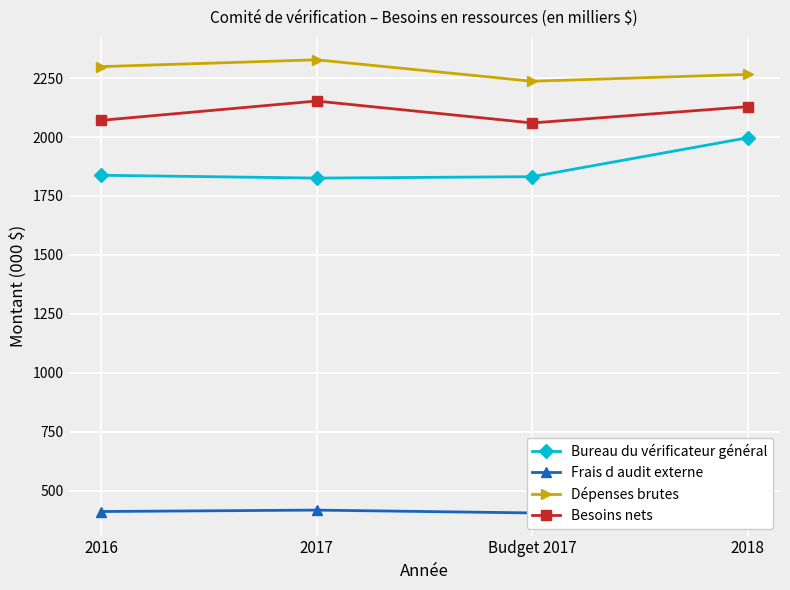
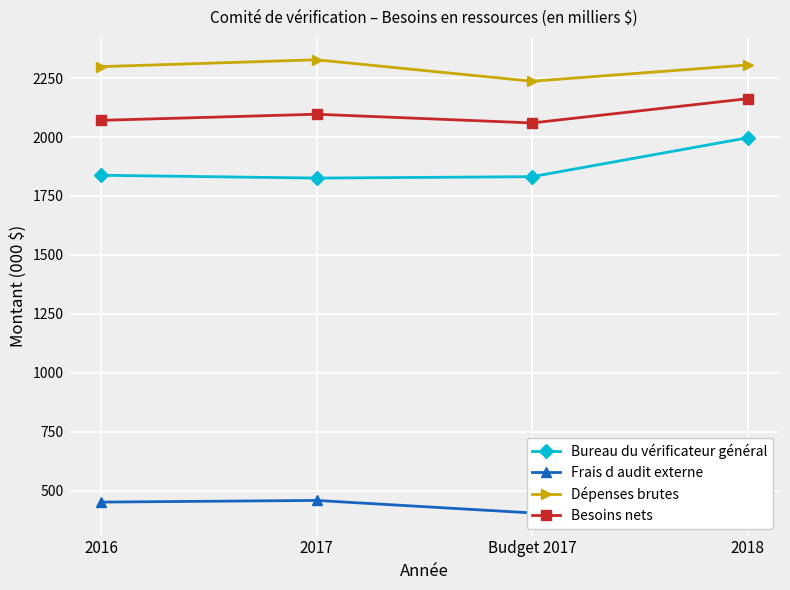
Frais d audit externe, 2016: 410 -> 450
Frais d audit externe, 2017: 420 -> 460
Besoins nets, 2017: 2150 -> 2100
Dépenses brutes, 2018: 2270 -> 2310
Besoins nets, 2018: 2130 -> 2160
